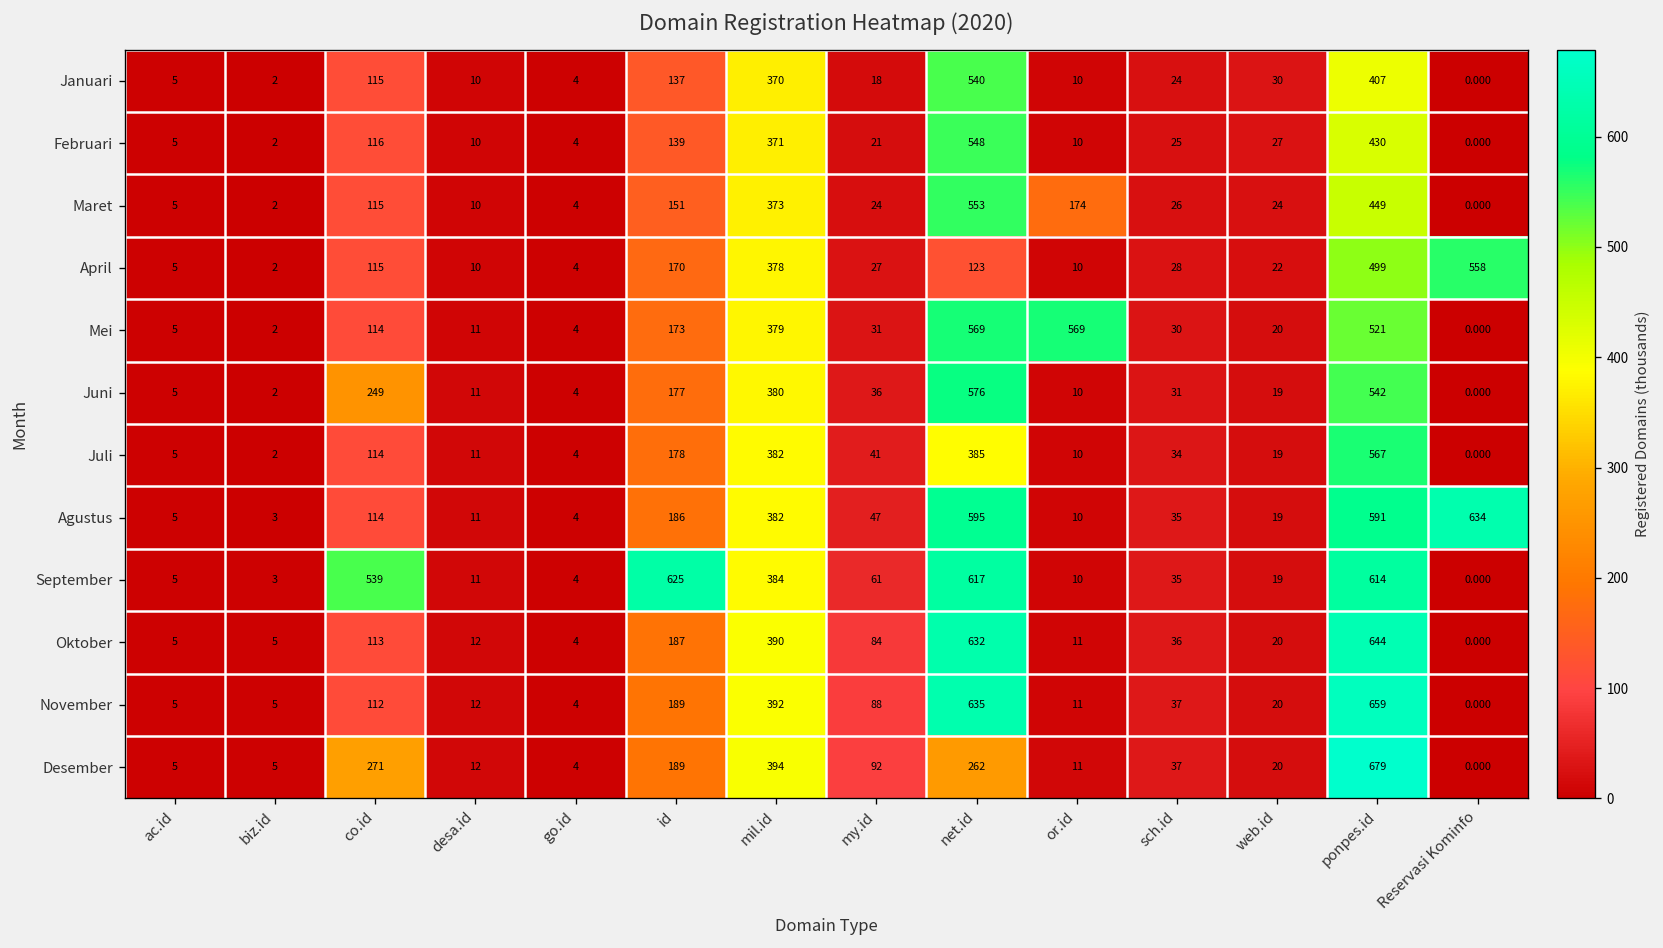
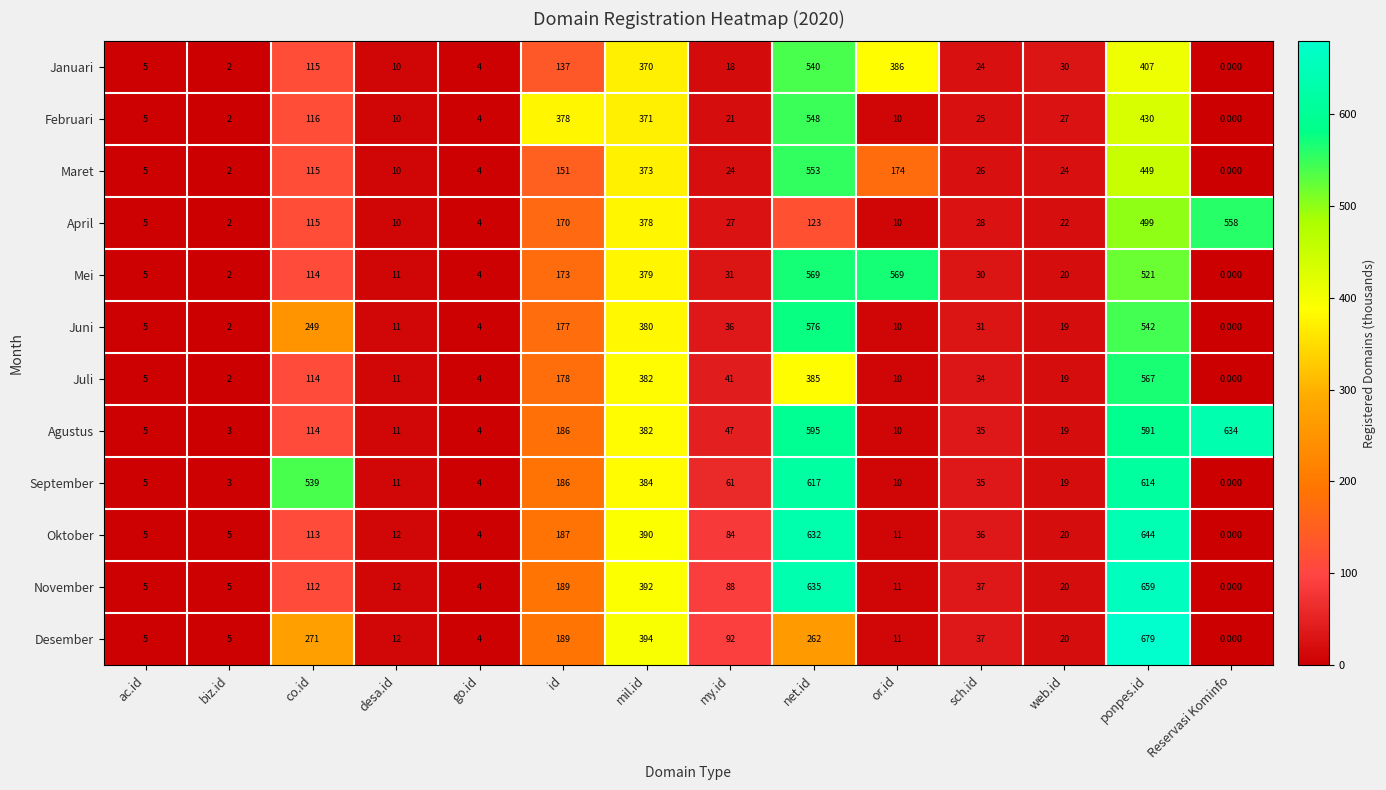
Januari, or.id: 10 -> 386
Februari, id: 139 -> 378
September, id: 625 -> 186
